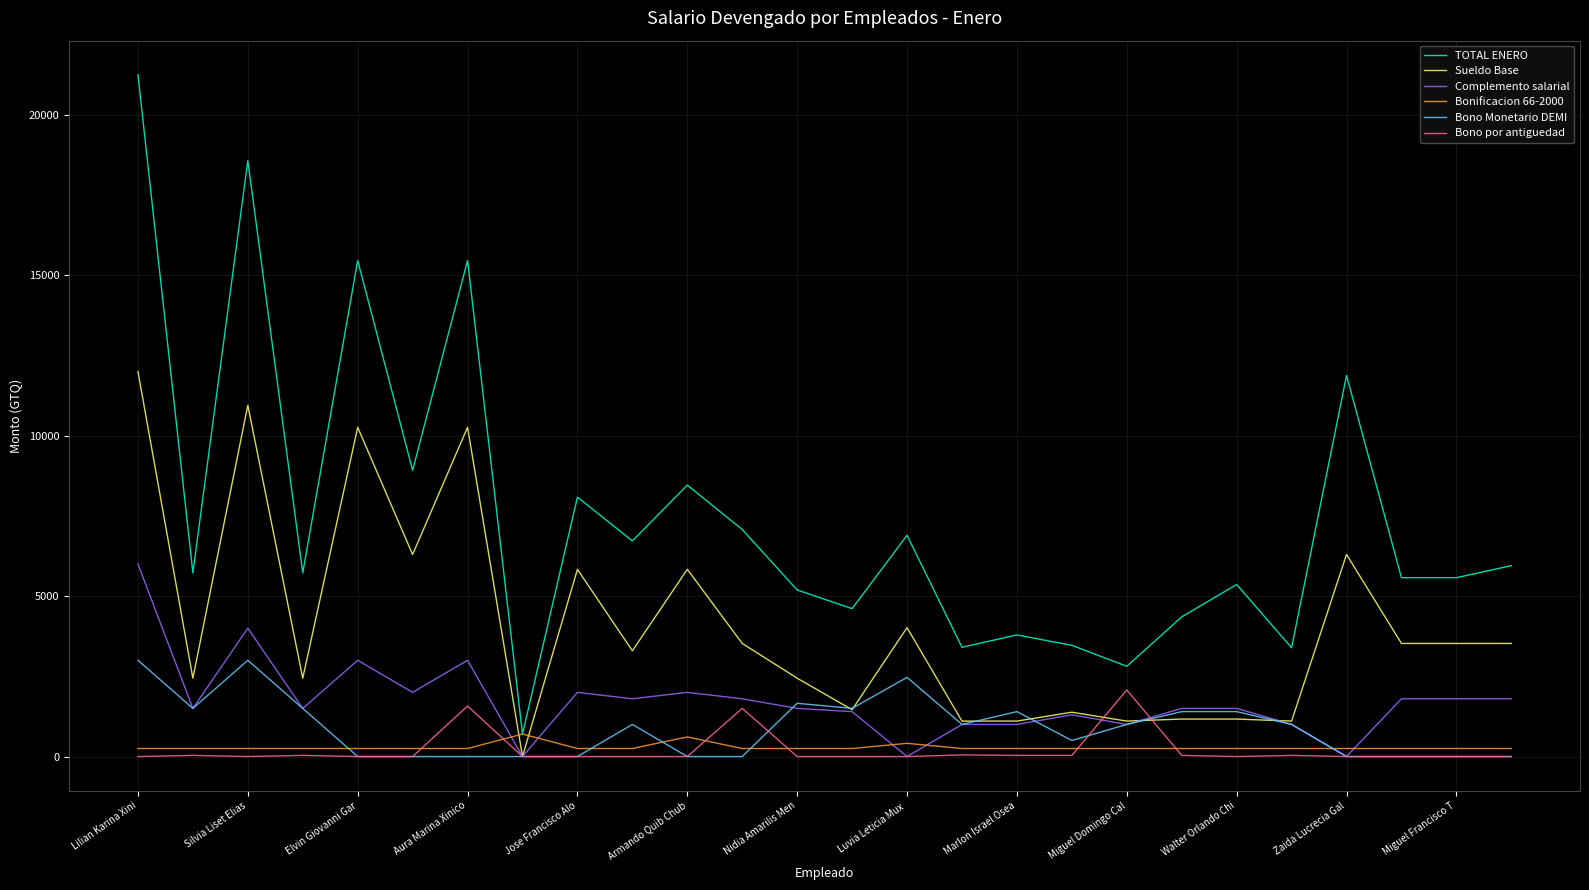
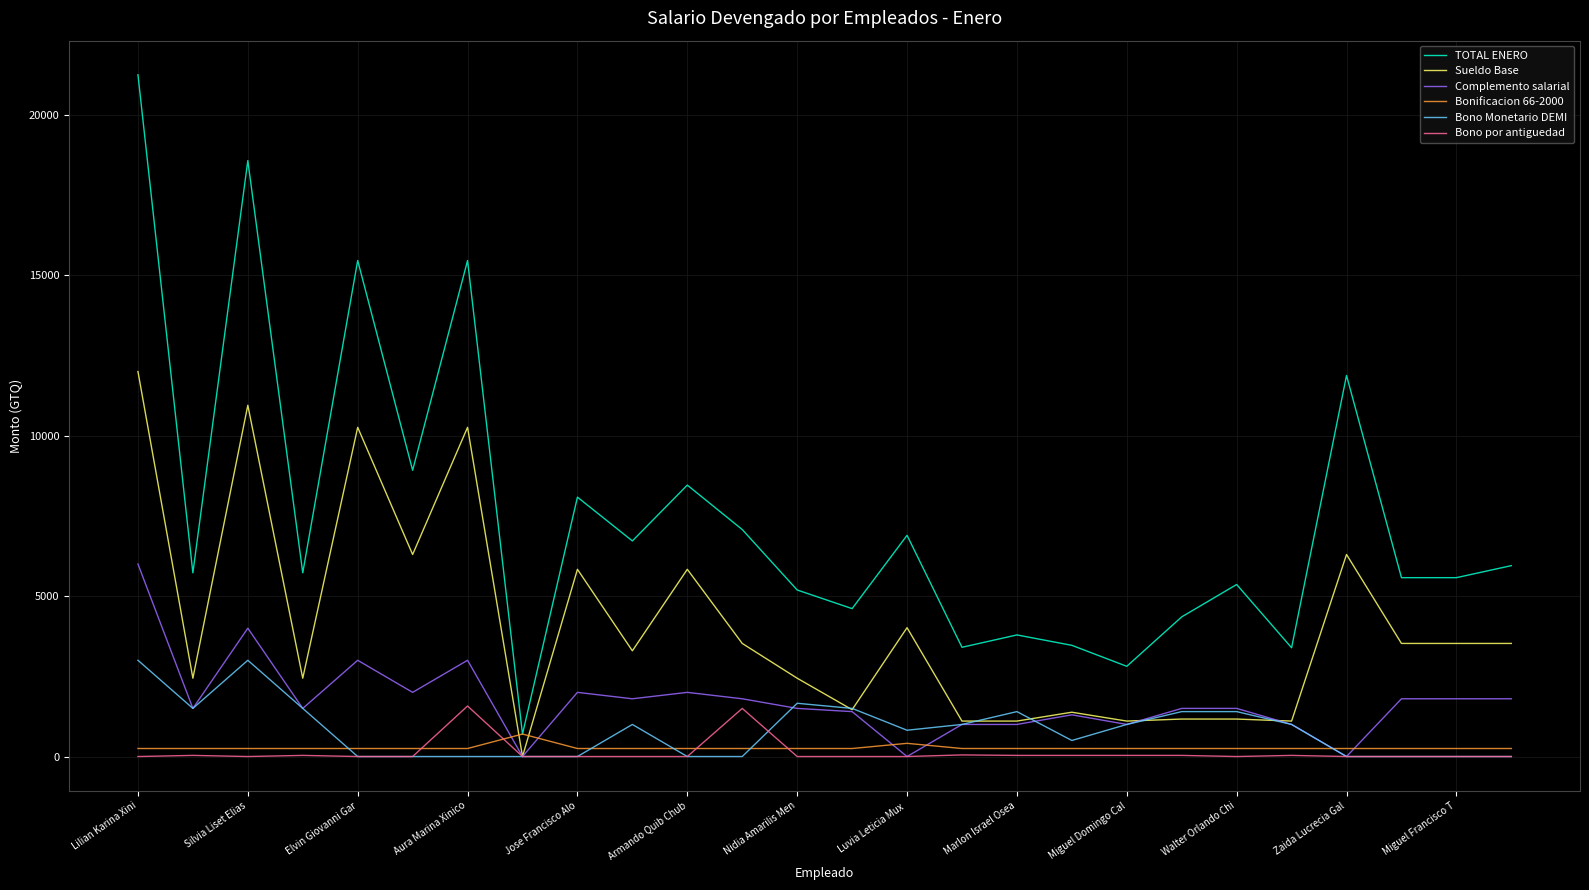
Bonificacion 66-2000, Armando Quib Chub: 600 -> 300
Bono Monetario DEMI, Luvia Leticia Mux: 2500 -> 800
Bono por antiguedad, Miguel Domingo Cal: 2100 -> 0
